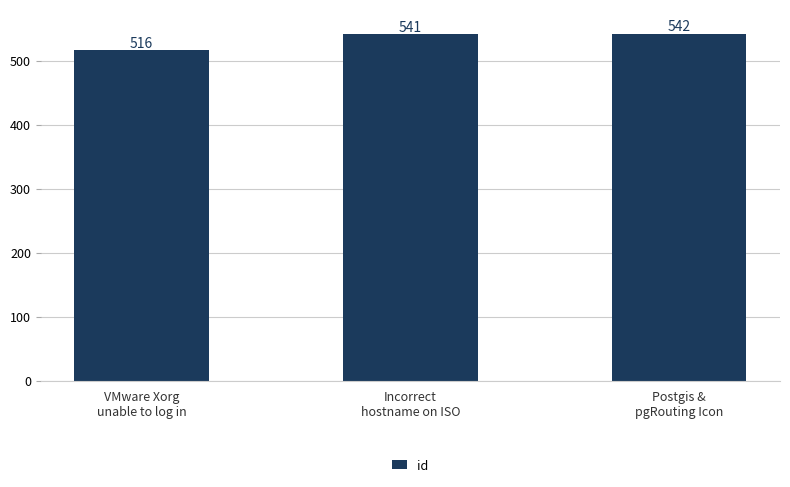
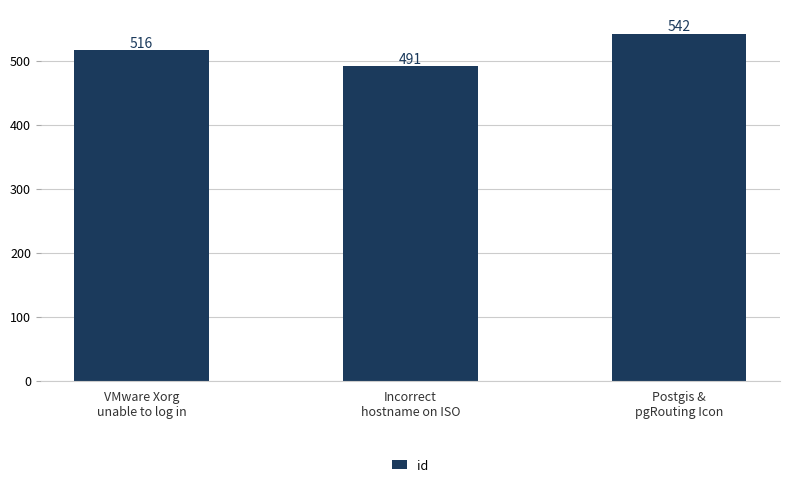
Incorrect hostname on ISO: 541 -> 491
